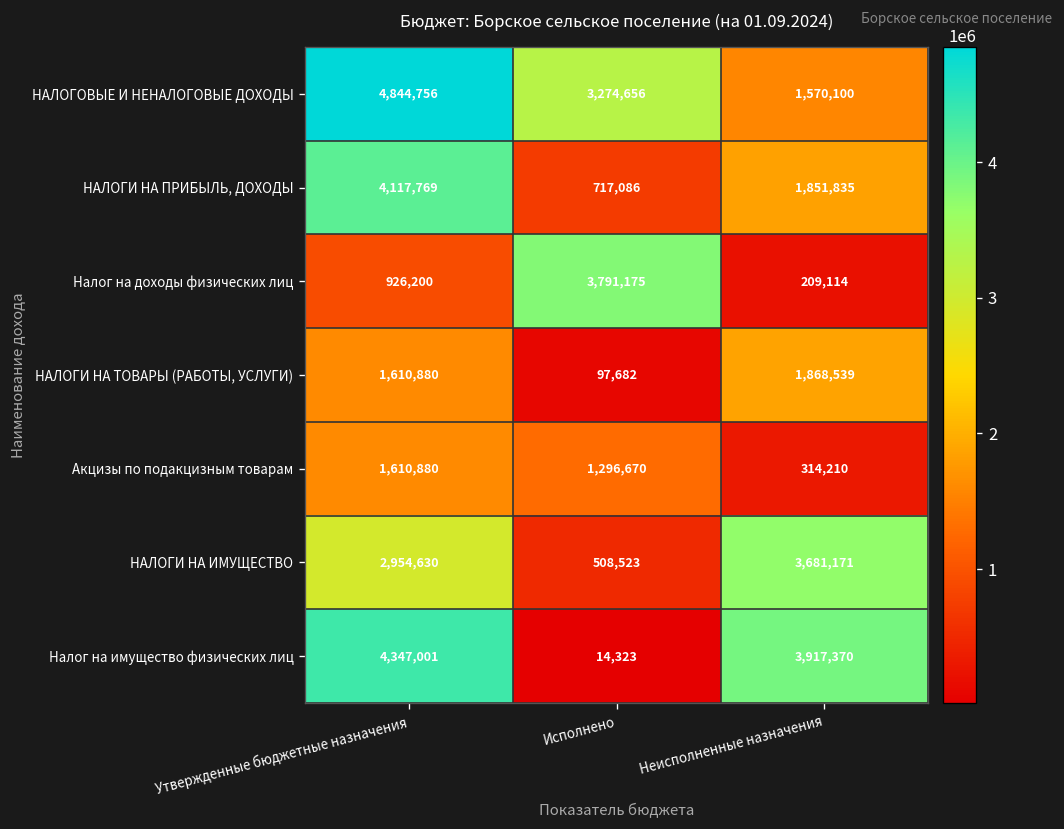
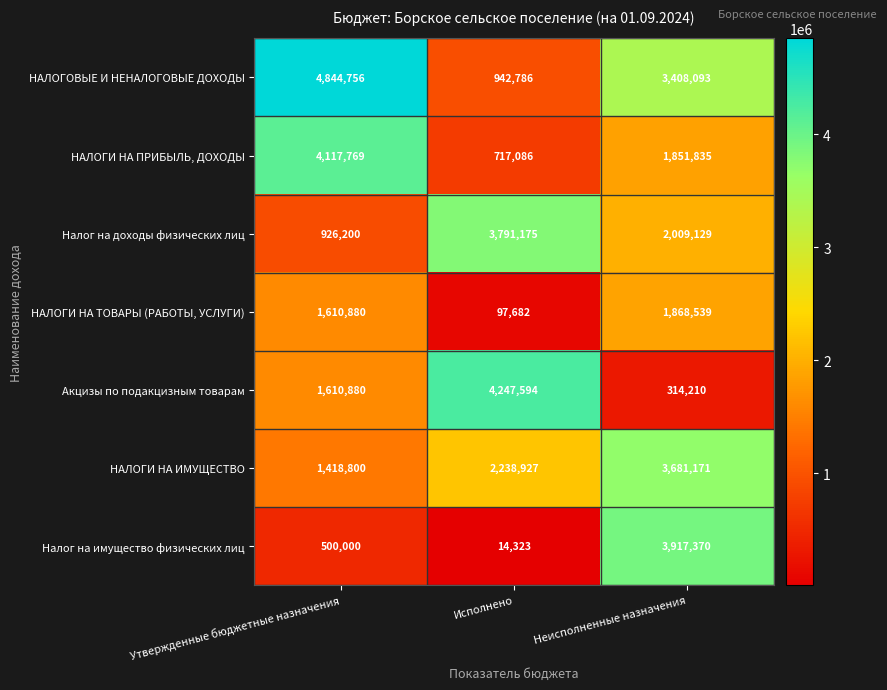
НАЛОГОВЫЕ И НЕНАЛОГОВЫЕ ДОХОДЫ, Исполнено: 3,274,656 -> 942,786
НАЛОГОВЫЕ И НЕНАЛОГОВЫЕ ДОХОДЫ, Неисполненные назначения: 1,570,100 -> 3,408,093
Налог на доходы физических лиц, Неисполненные назначения: 209,114 -> 2,009,129
Акцизы по подакцизным товарам, Исполнено: 1,296,670 -> 4,247,594
НАЛОГИ НА ИМУЩЕСТВО, Утвержденные бюджетные назначения: 2,954,630 -> 1,418,800
НАЛОГИ НА ИМУЩЕСТВО, Исполнено: 508,523 -> 2,238,927
Налог на имущество физических лиц, Утвержденные бюджетные назначения: 4,347,001 -> 500,000
